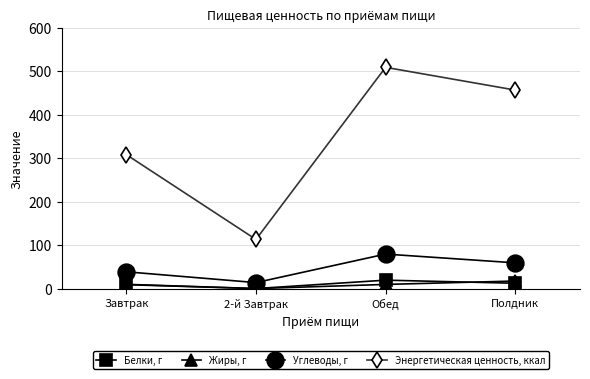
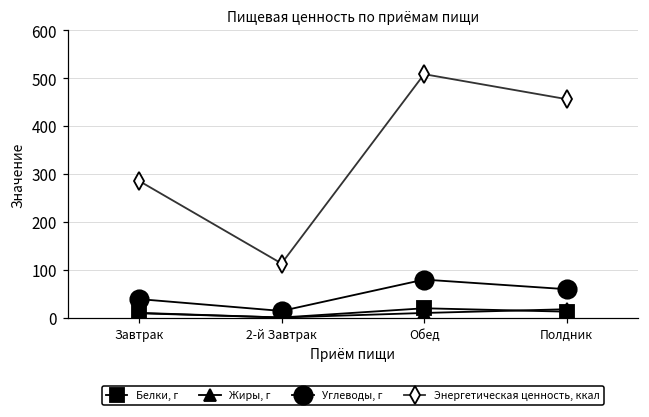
Энергетическая ценность, ккал, Завтрак: 310 -> 290
